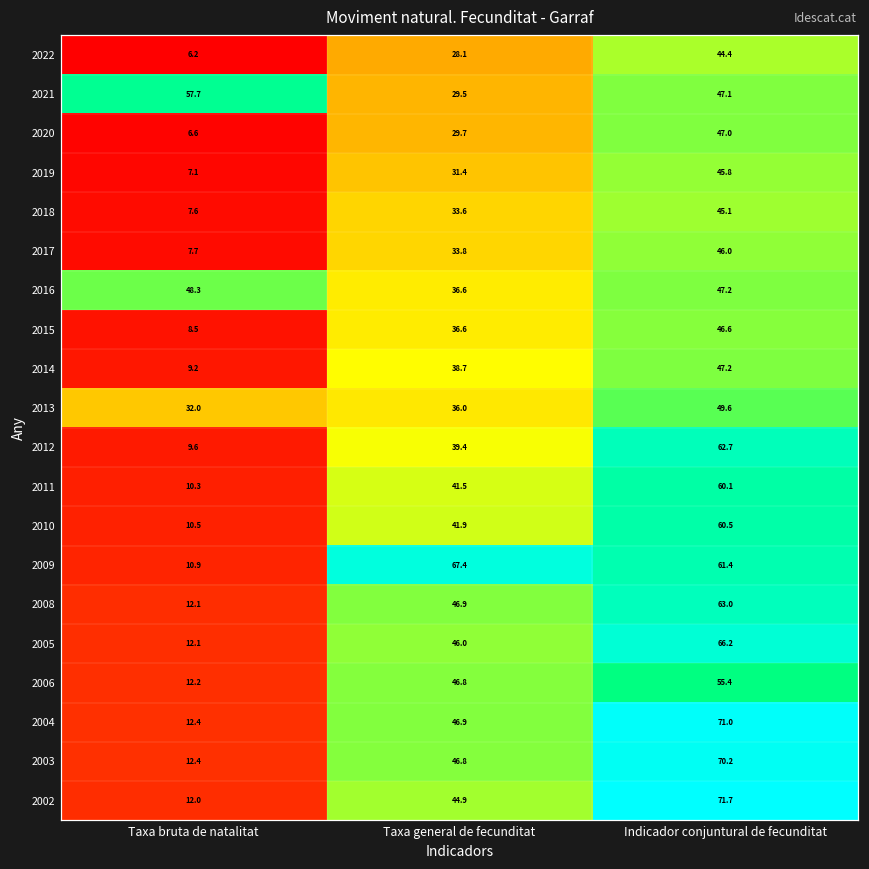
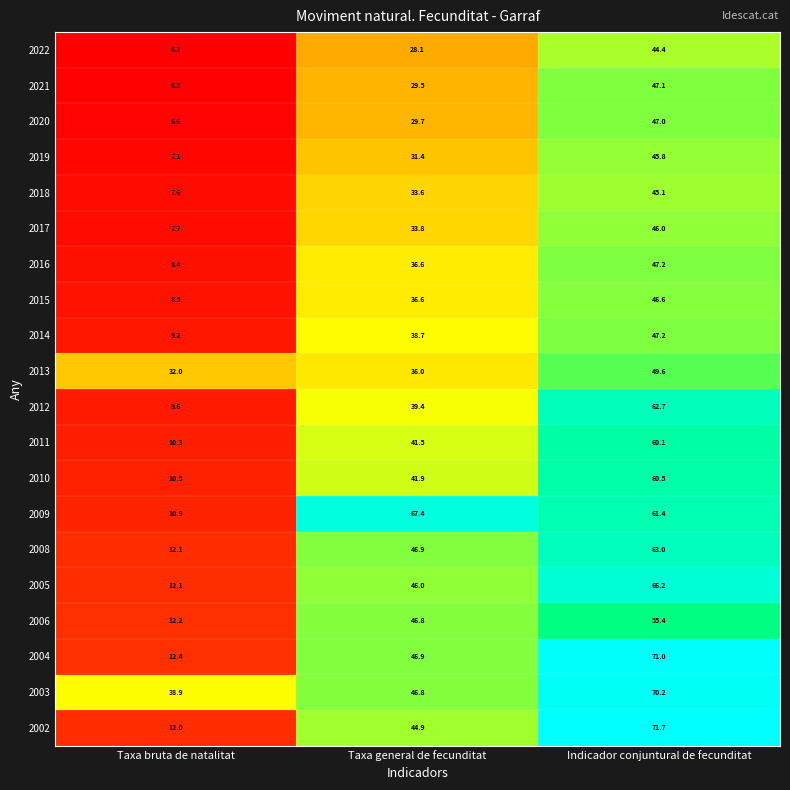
2021, Taxa bruta de natalitat: 57.7 -> 6.5
2016, Taxa bruta de natalitat: 48.3 -> 8.4
2003, Taxa bruta de natalitat: 12.4 -> 38.9
